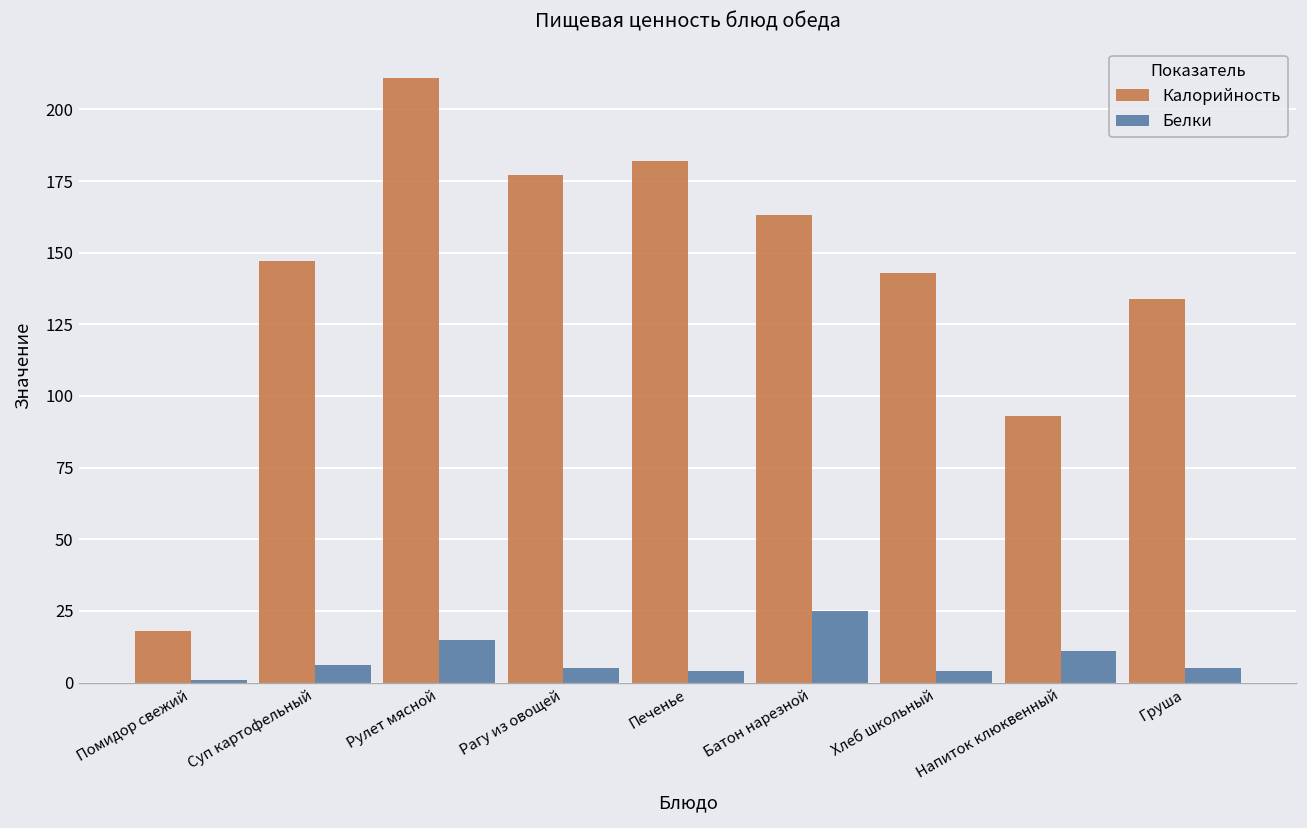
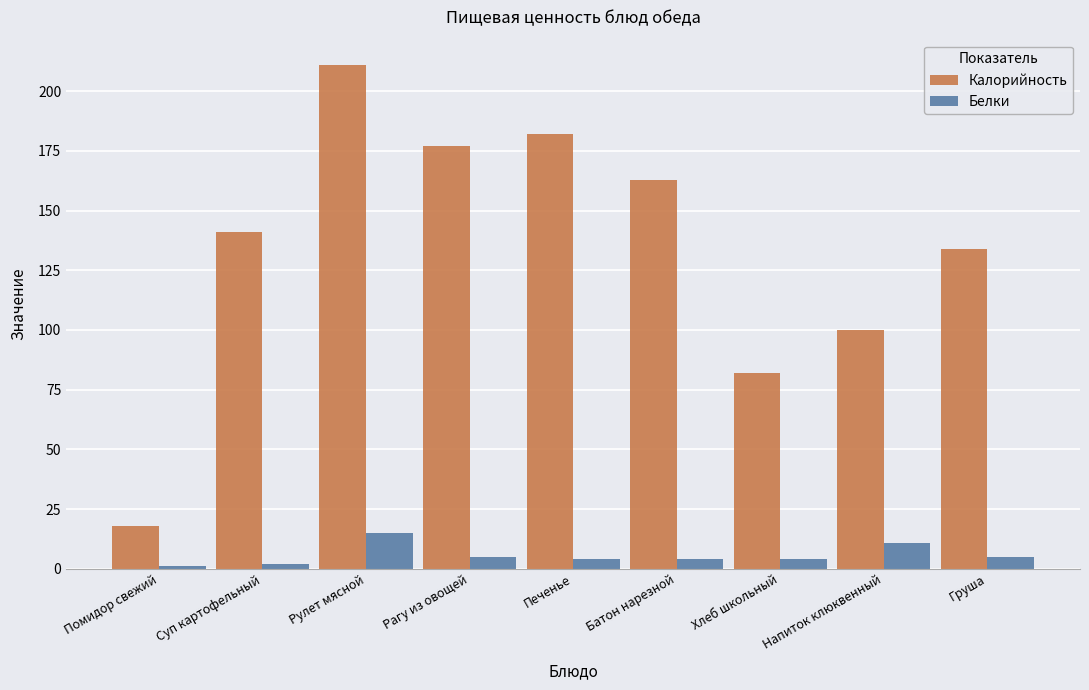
Калорийность, Суп картофельный: 147 -> 141
Белки, Суп картофельный: 6 -> 2
Белки, Батон нарезной: 25 -> 4
Калорийность, Хлеб школьный: 143 -> 82
Калорийность, Напиток клюквенный: 93 -> 100
